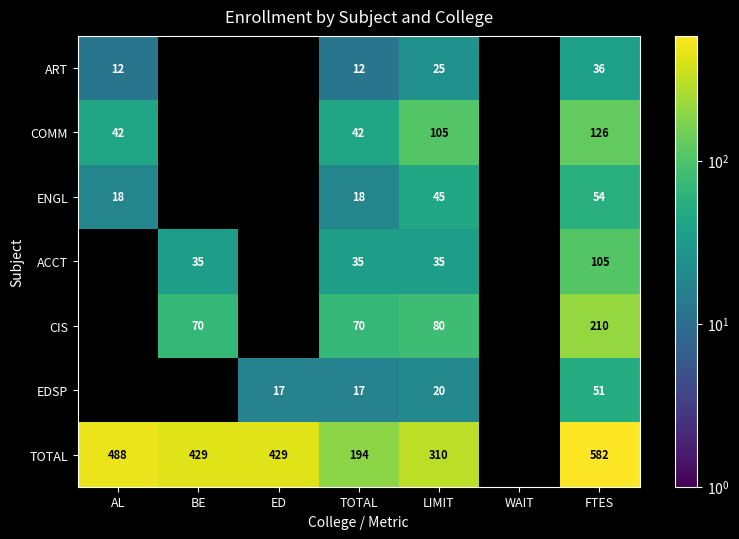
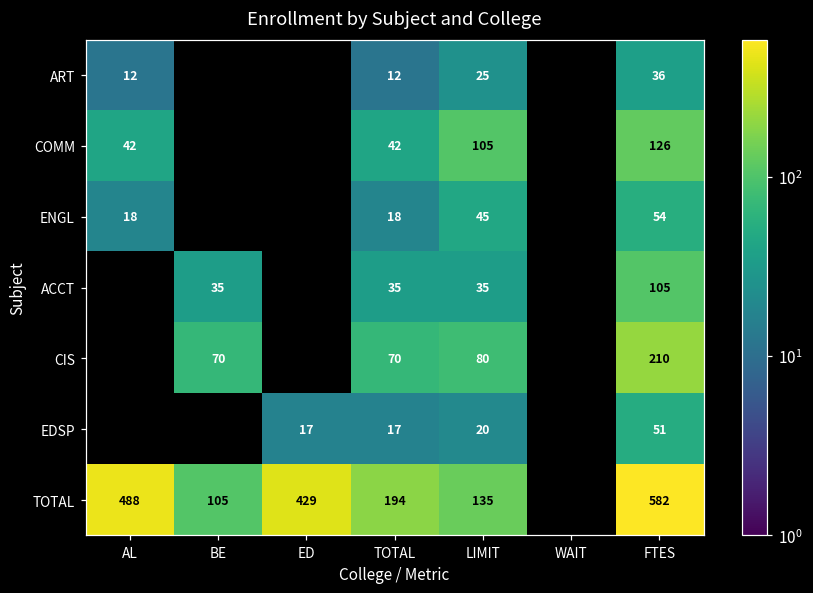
TOTAL, BE: 429 -> 105
TOTAL, LIMIT: 310 -> 135
